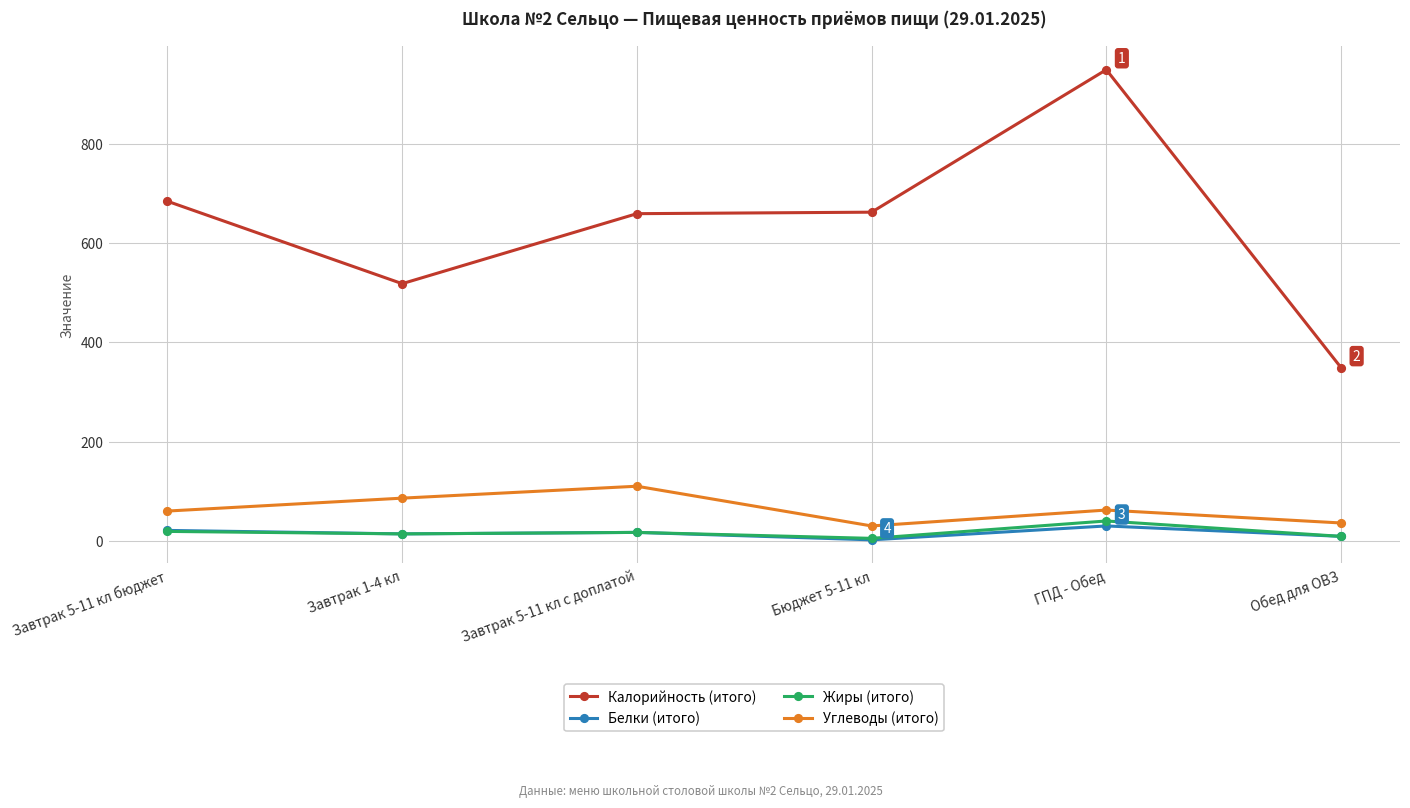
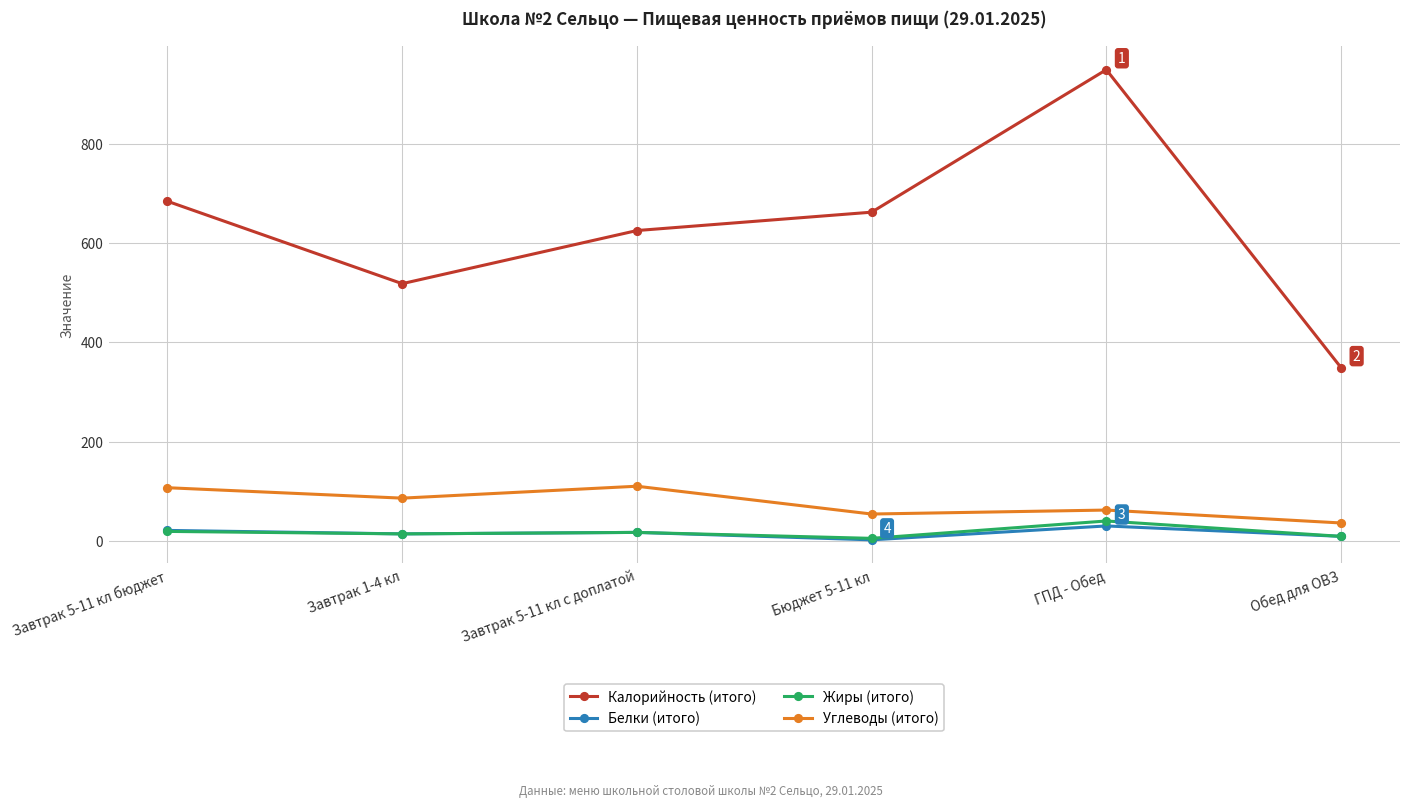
Углеводы (итого), Завтрак 5-11 кл бюджет: 60 -> 110
Калорийность (итого), Завтрак 5-11 кл с доплатой: 660 -> 630
Углеводы (итого), Бюджет 5-11 кл: 30 -> 50
